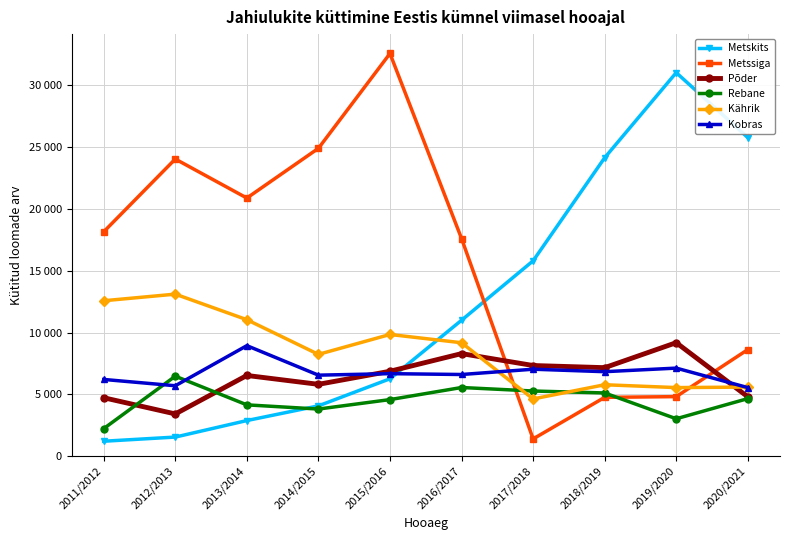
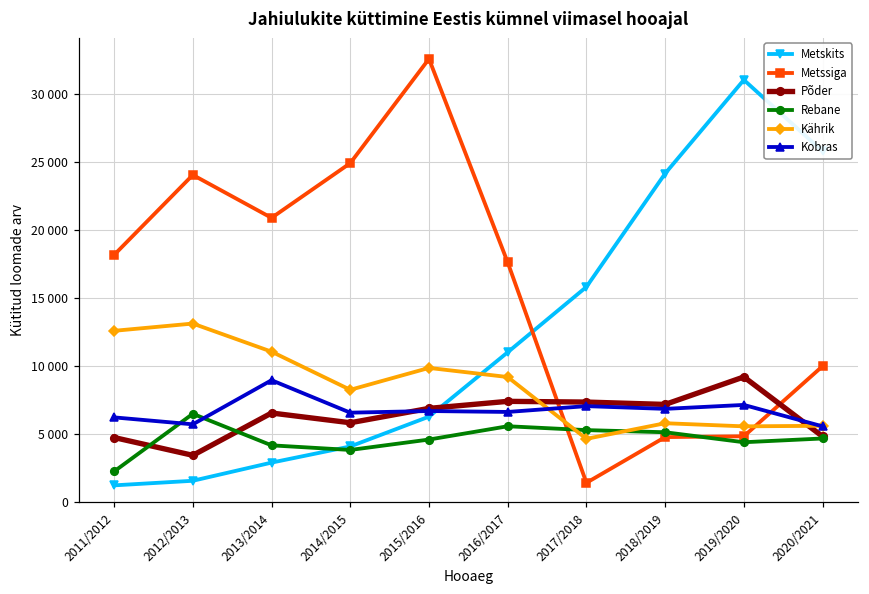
Põder, 2016/2017: 8300 -> 7400
Rebane, 2019/2020: 3000 -> 4400
Metssiga, 2020/2021: 8600 -> 10000
